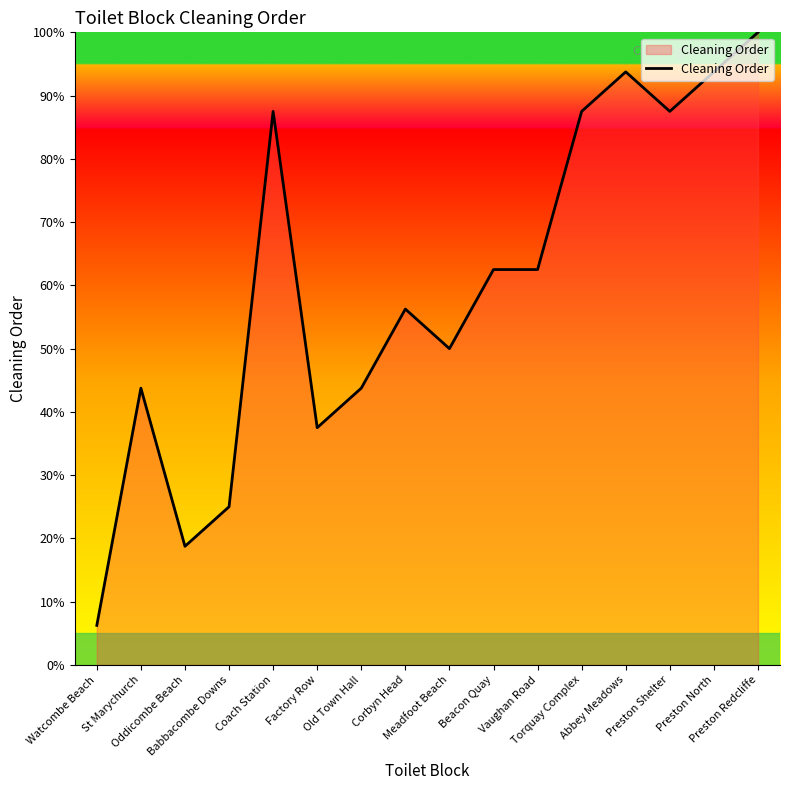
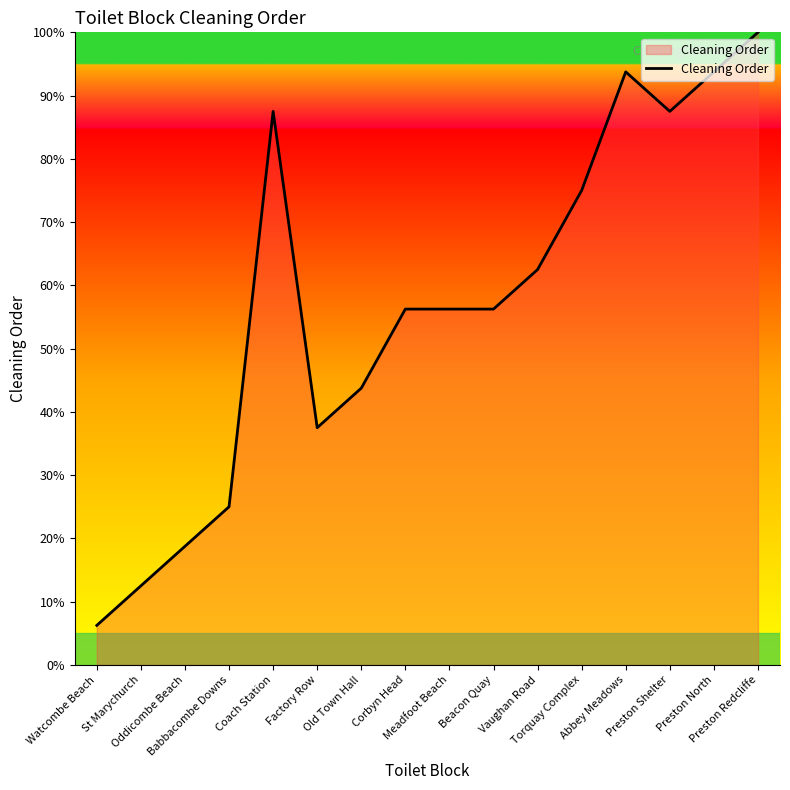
St Marychurch: 44% -> 13%
Meadfoot Beach: 50% -> 56%
Beacon Quay: 63% -> 56%
Torquay Complex: 88% -> 75%
